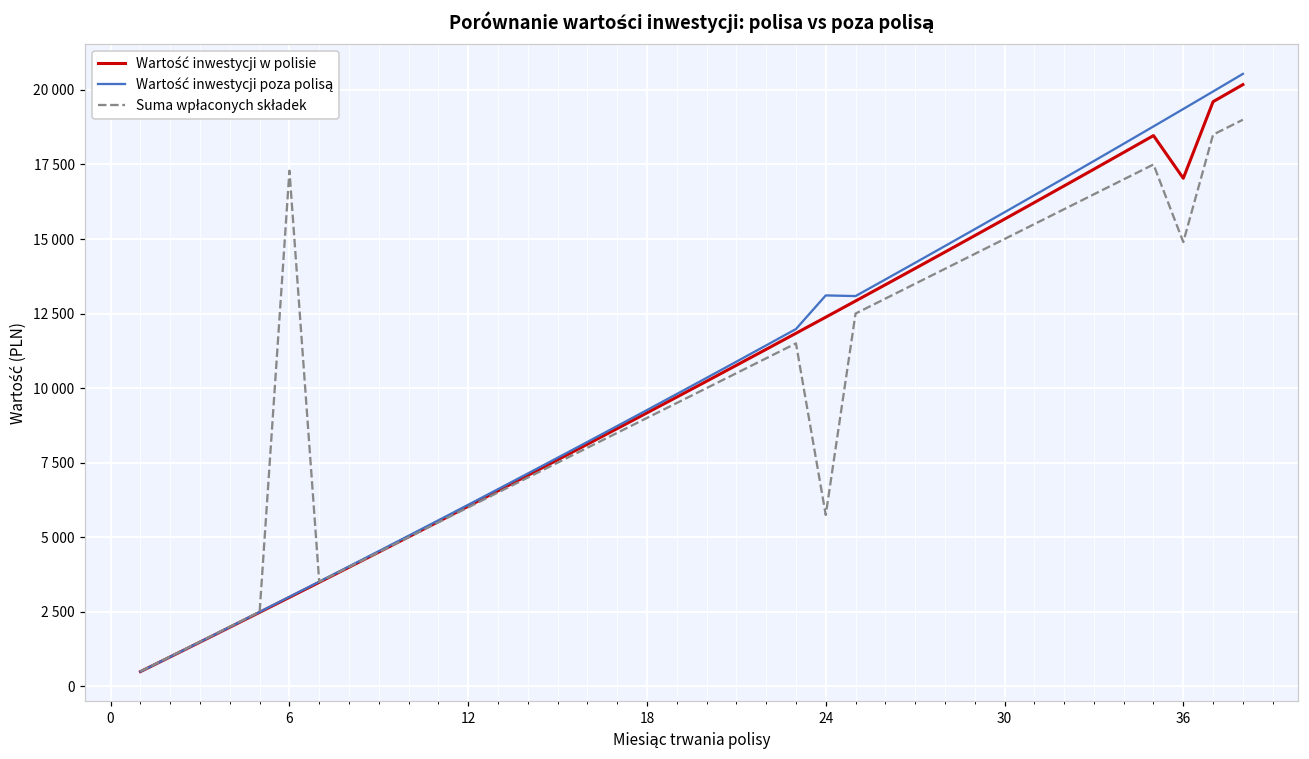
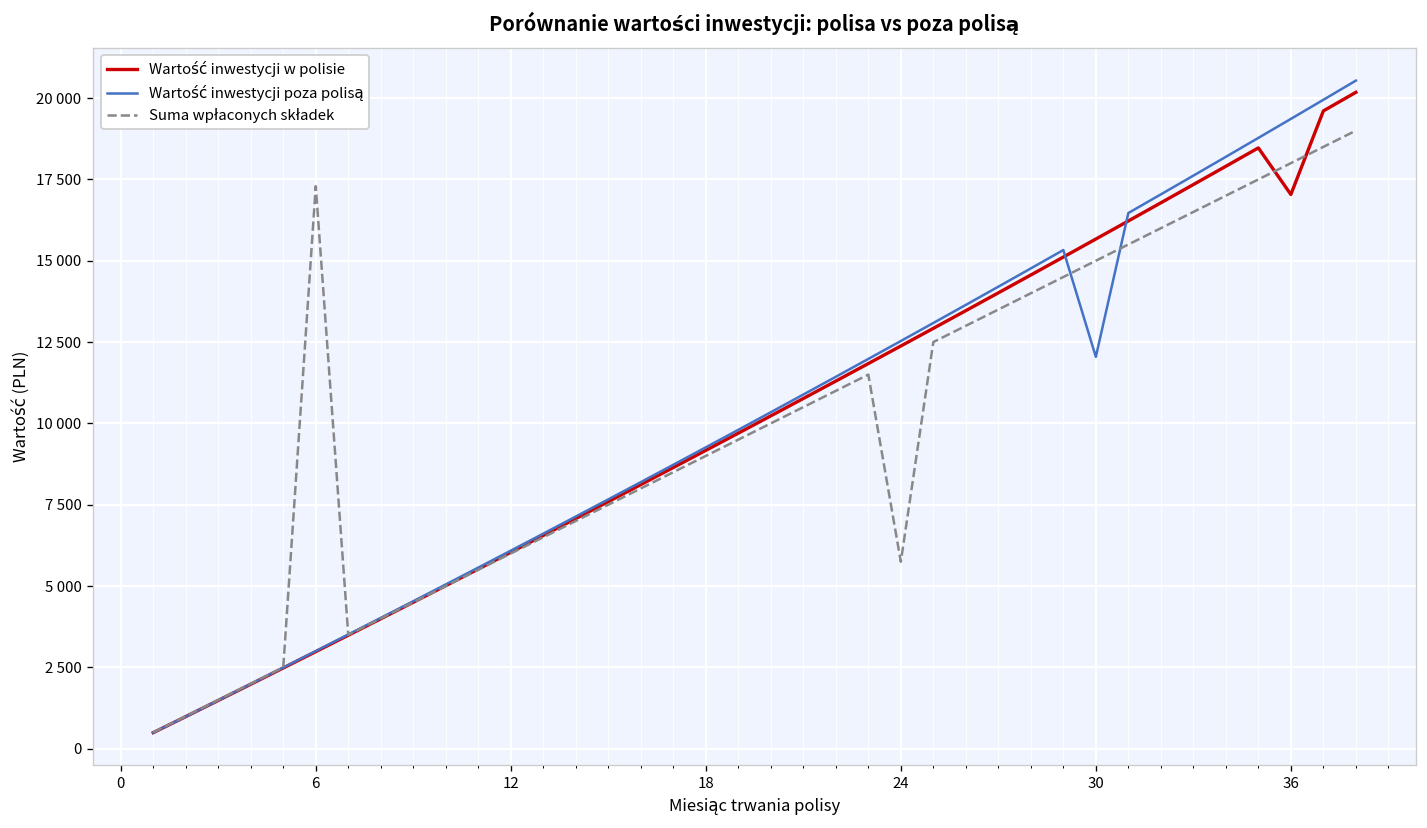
Wartość inwestycji poza polisą, 24: 13100 -> 12500
Wartość inwestycji poza polisą, 30: 15900 -> 12000
Suma wpłaconych składek, 36: 14900 -> 18000
